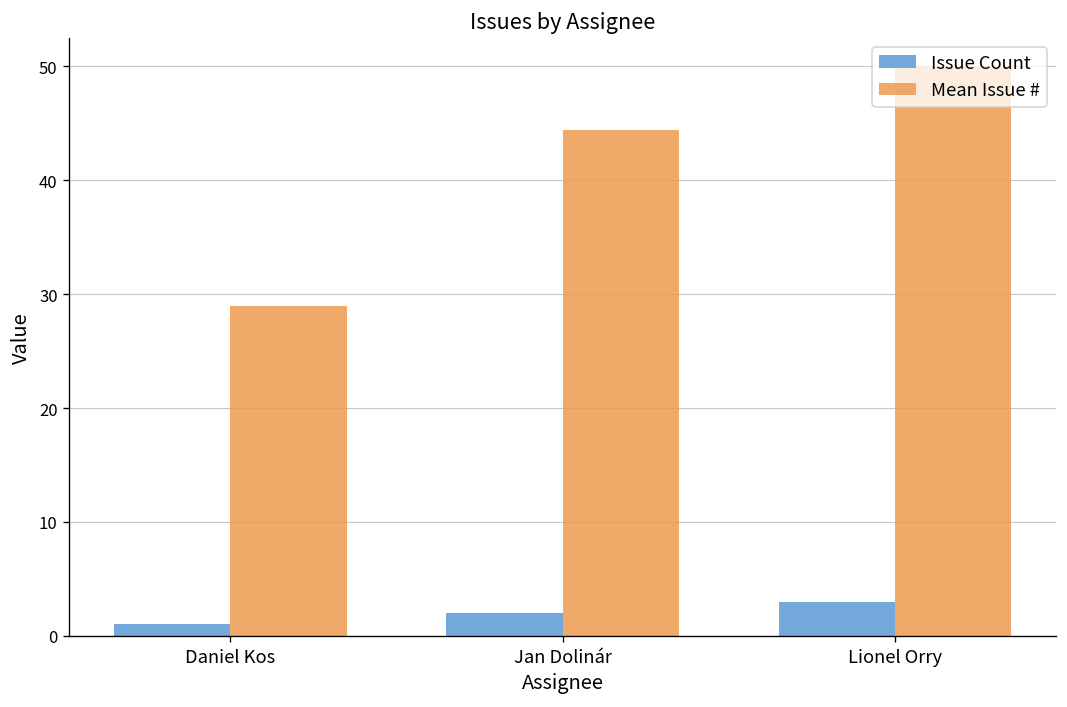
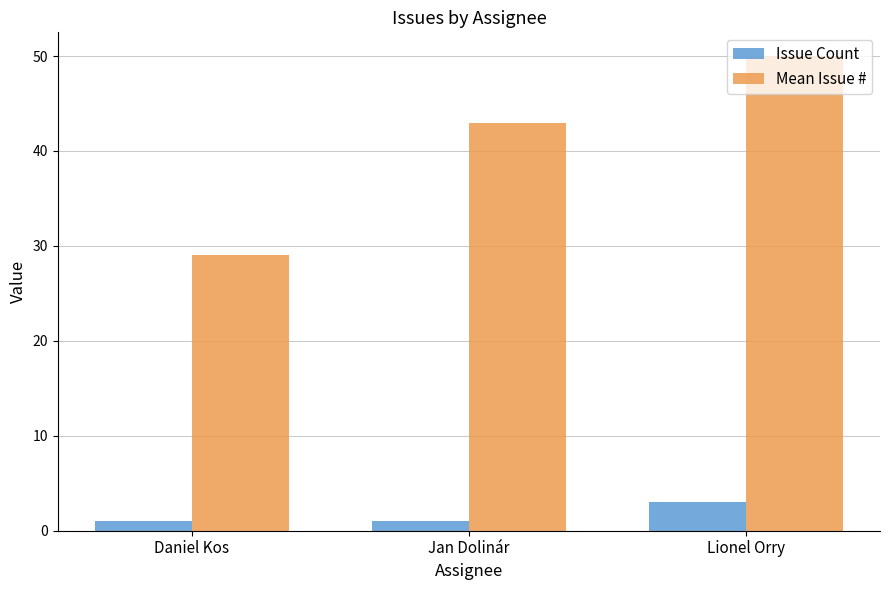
Issue Count, Jan Dolinár: 2 -> 1
Mean Issue #, Jan Dolinár: 44 -> 43
